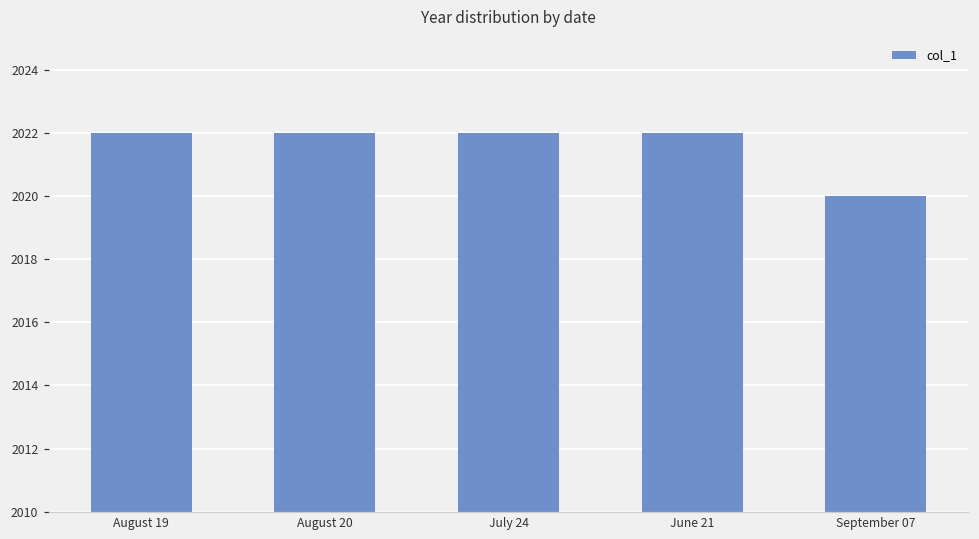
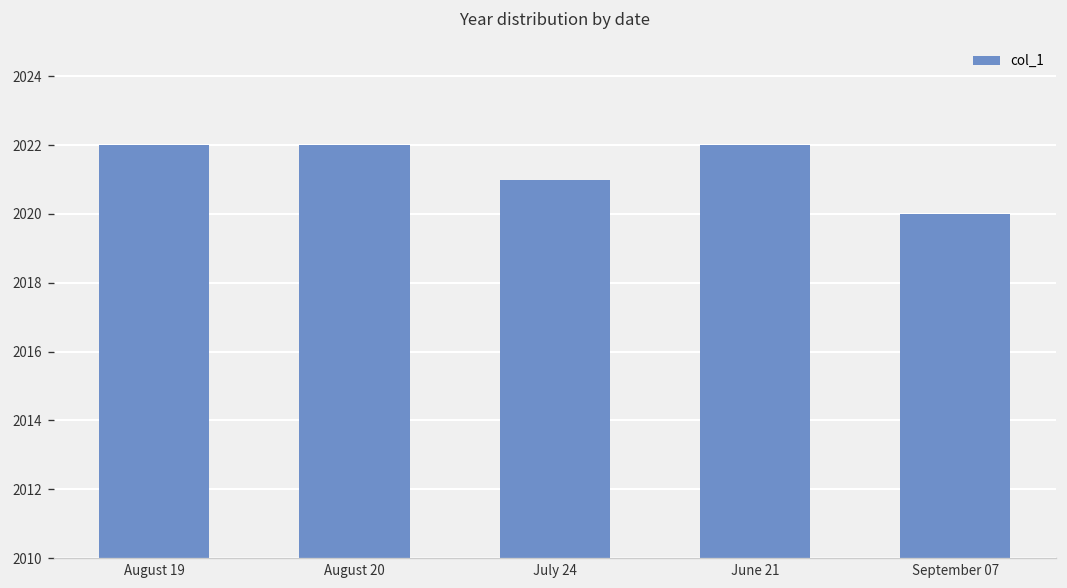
July 24: 2022 -> 2021
